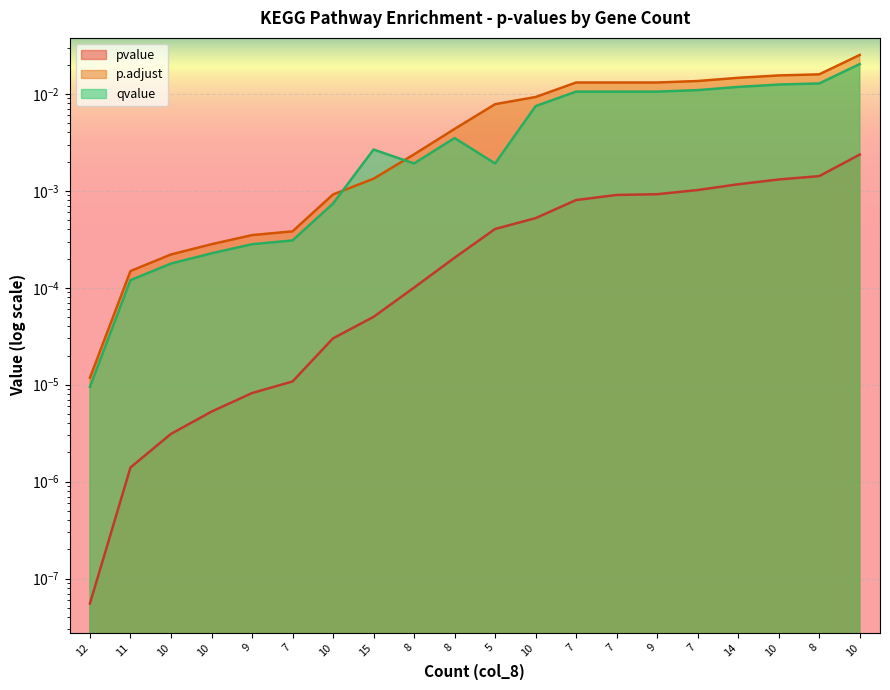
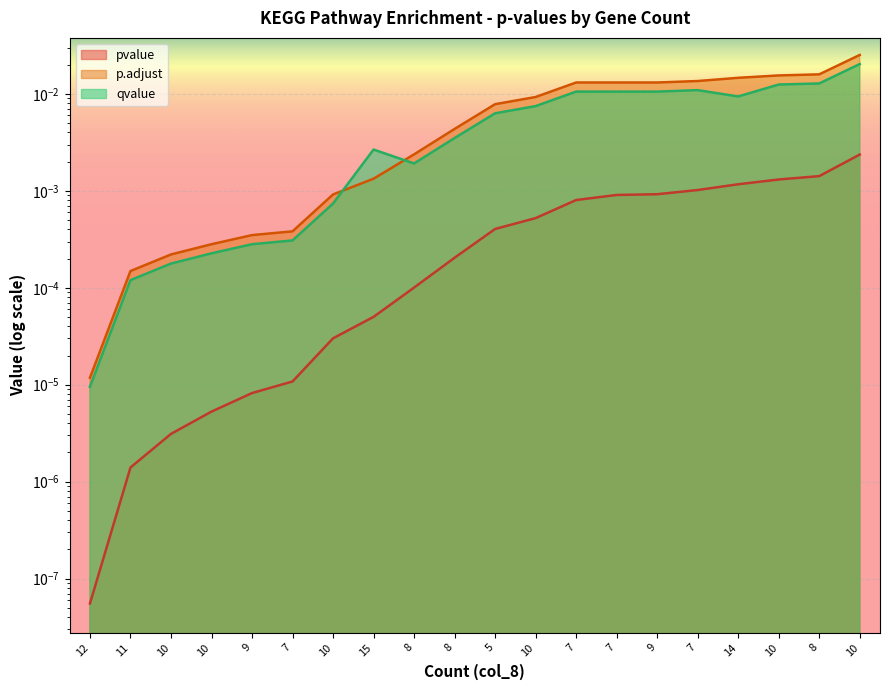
qvalue, 5: 0.0019 -> 0.006
qvalue, 14: 0.012 -> 0.009
